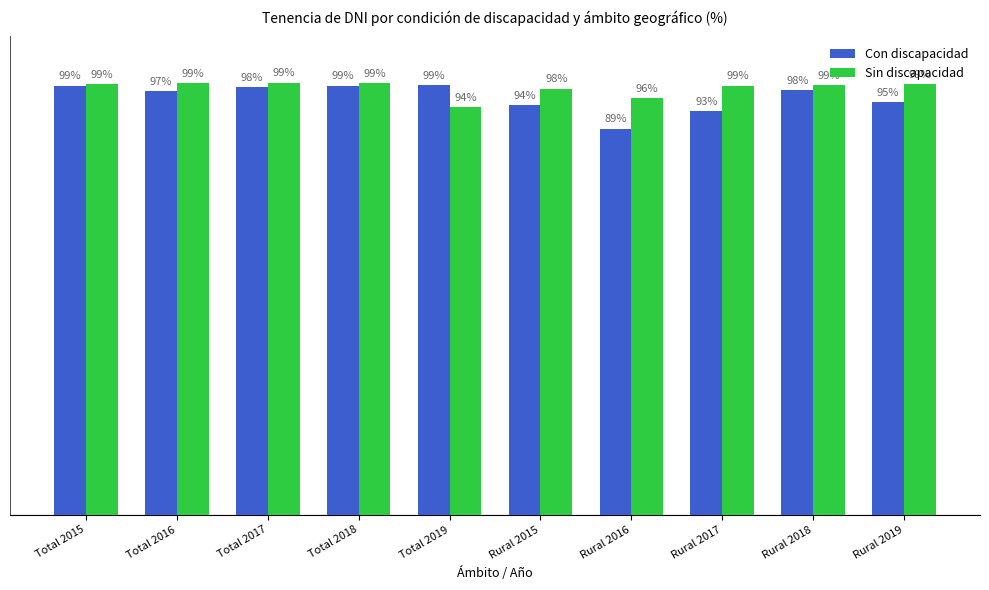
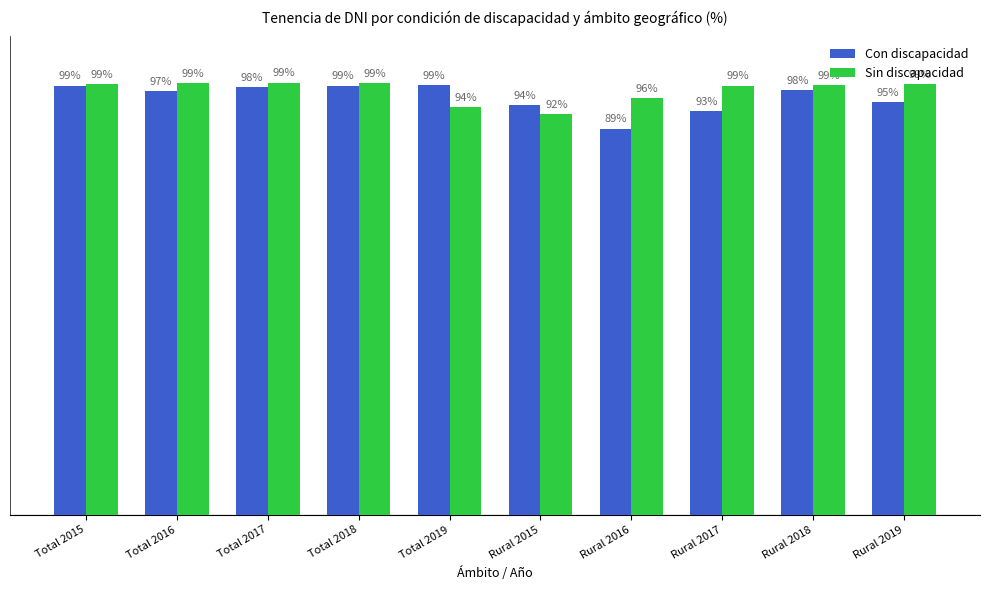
Sin discapacidad, Rural 2015: 98% -> 92%
